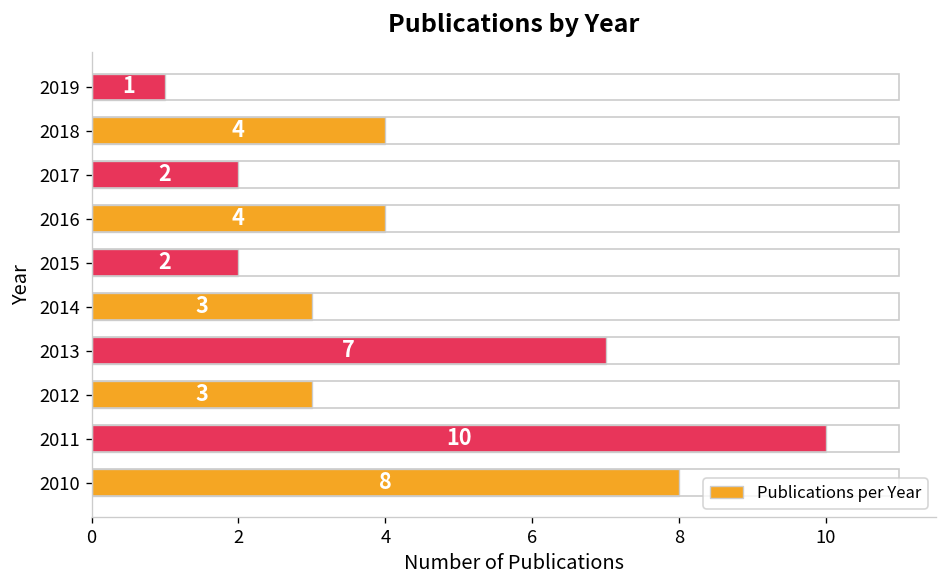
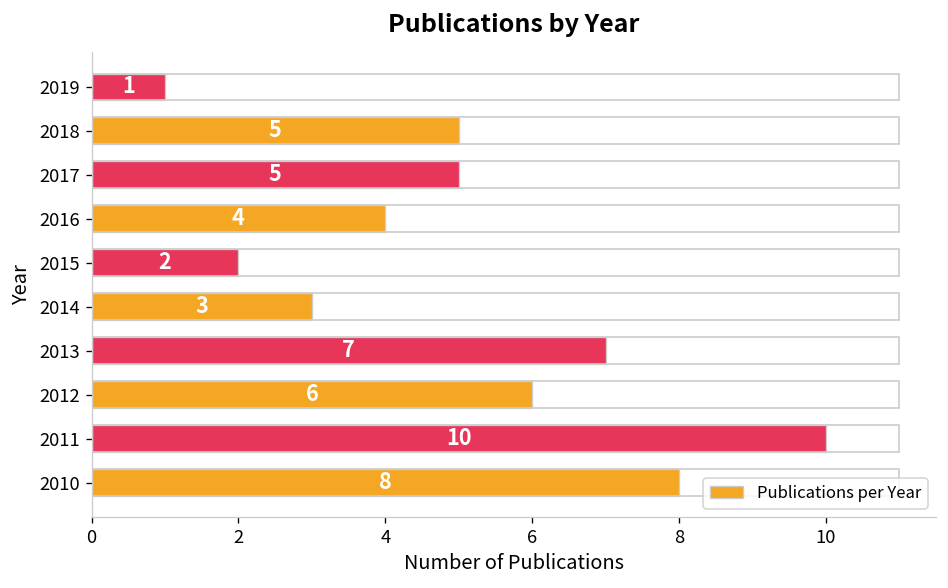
2018: 4 -> 5
2017: 2 -> 5
2012: 3 -> 6
